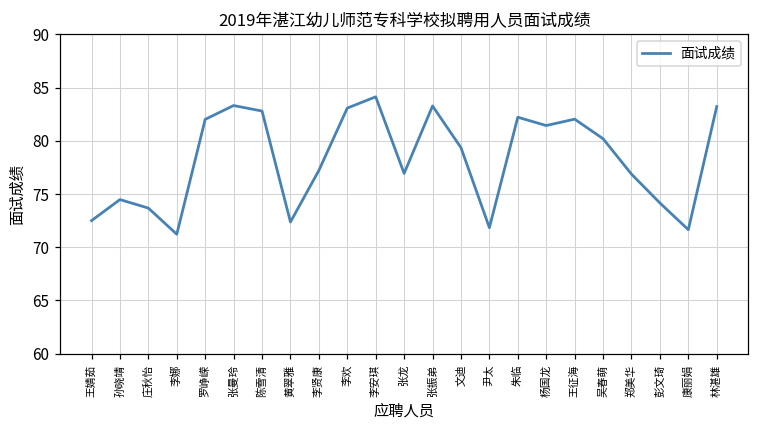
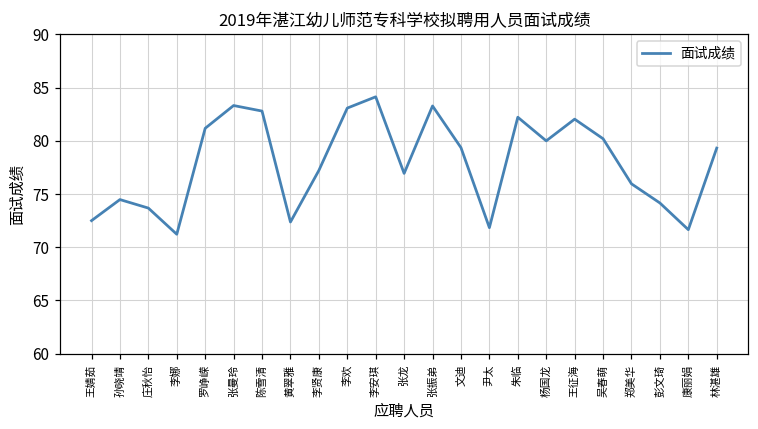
罗峥嵘: 82 -> 81
杨国龙: 81 -> 80
郑美华: 77 -> 76
林湛雄: 83 -> 79
